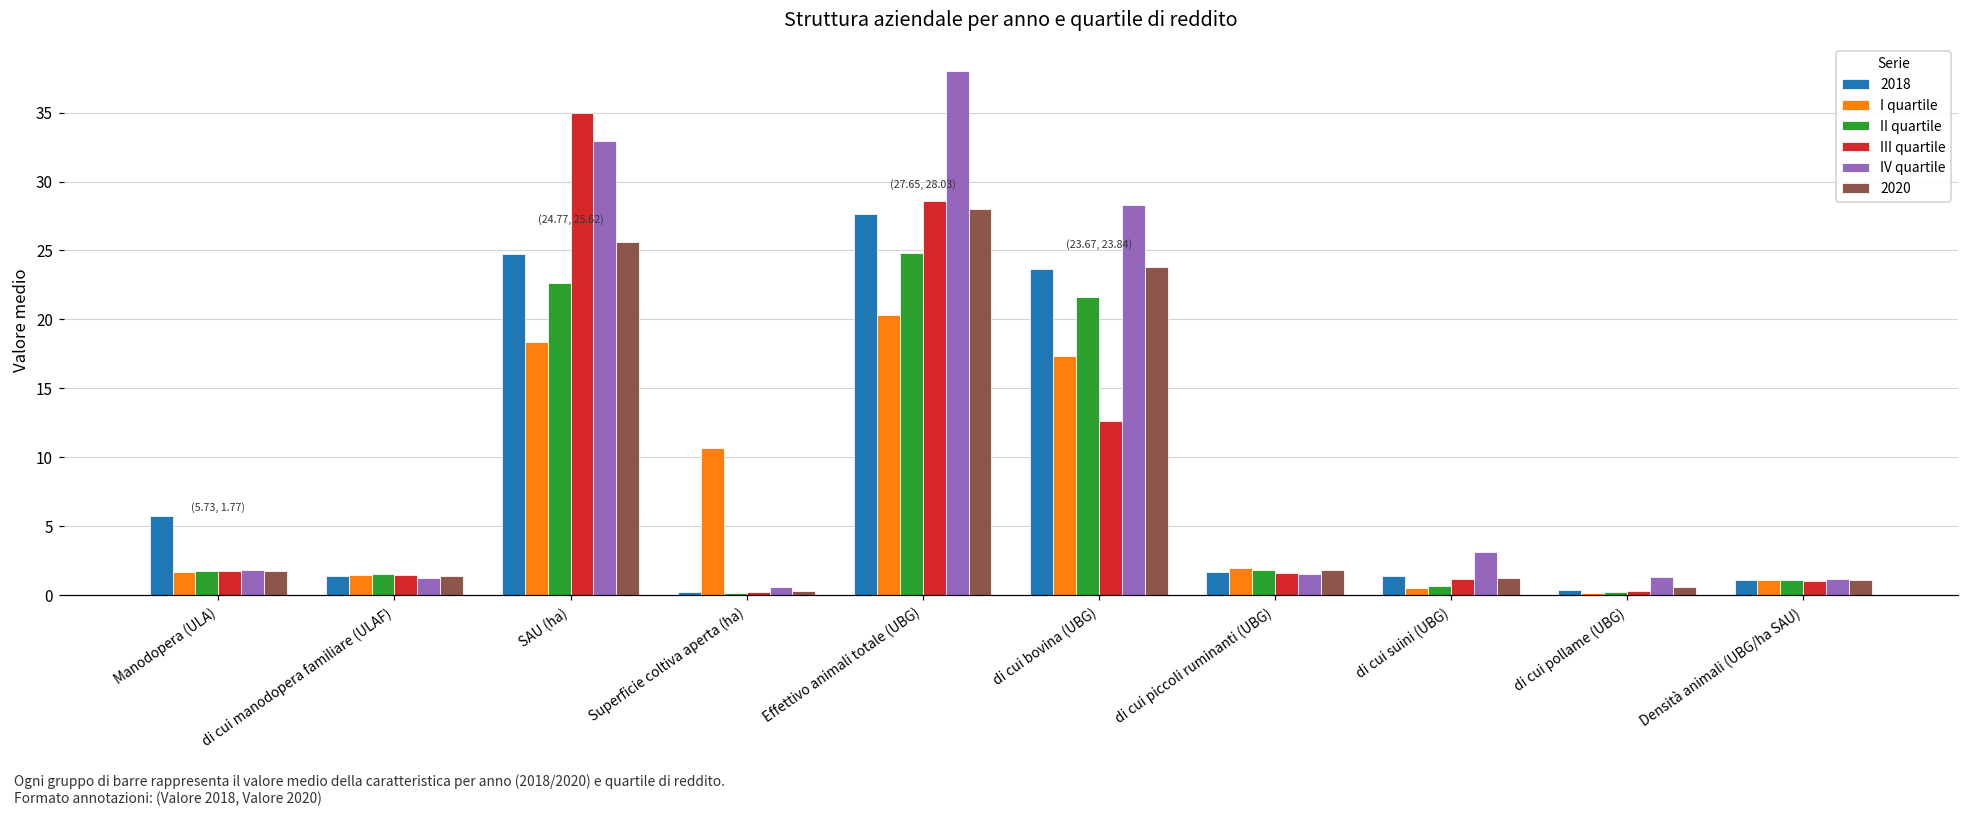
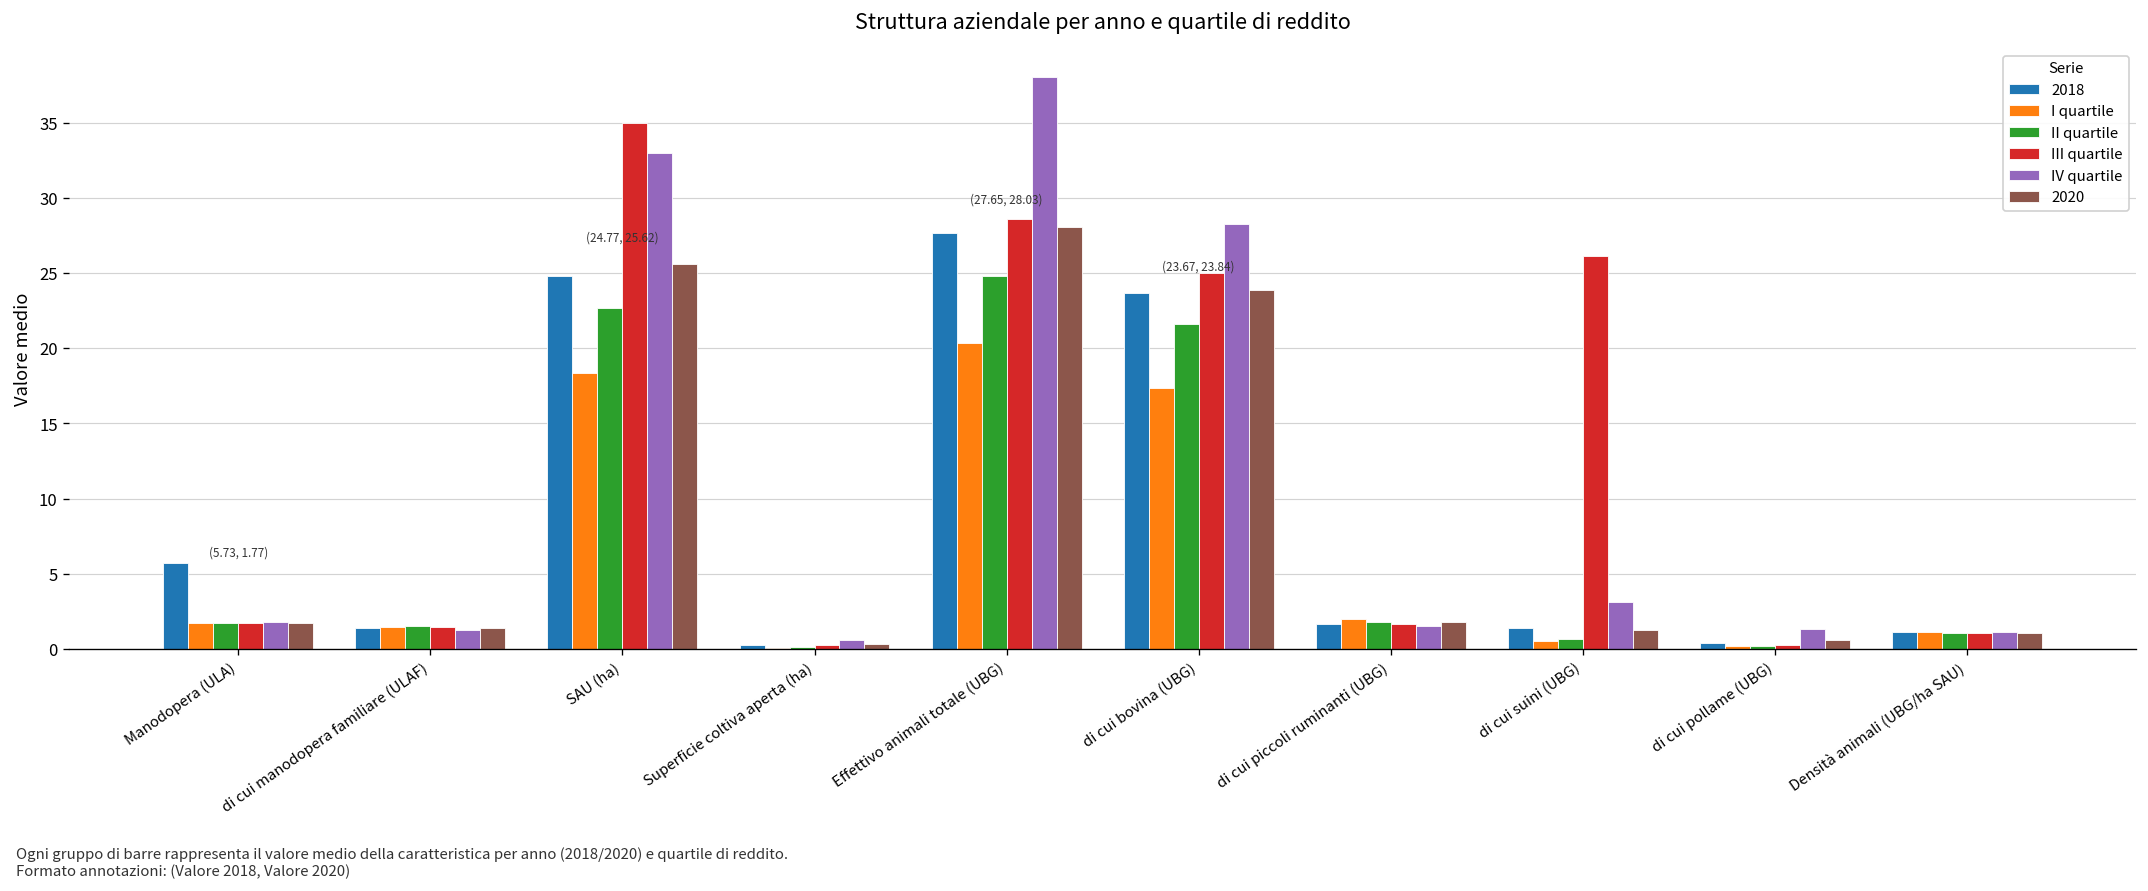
I quartile, Superficie coltiva aperta (ha): 10.7 -> 0.1
III quartile, di cui bovina (UBG): 12.6 -> 25.0
III quartile, di cui suini (UBG): 1.1 -> 26.1
